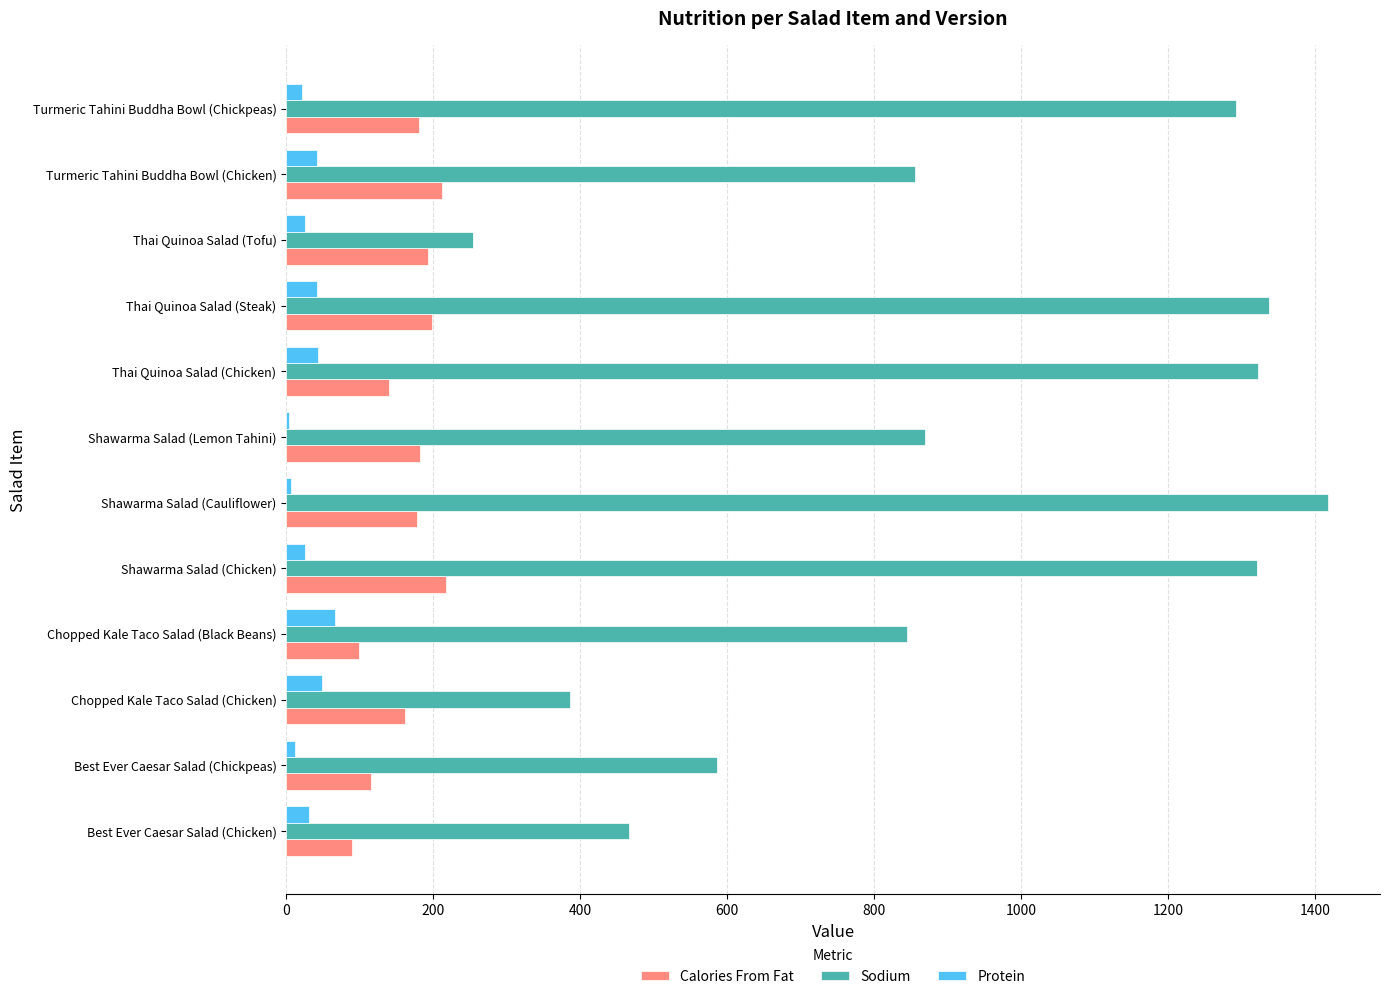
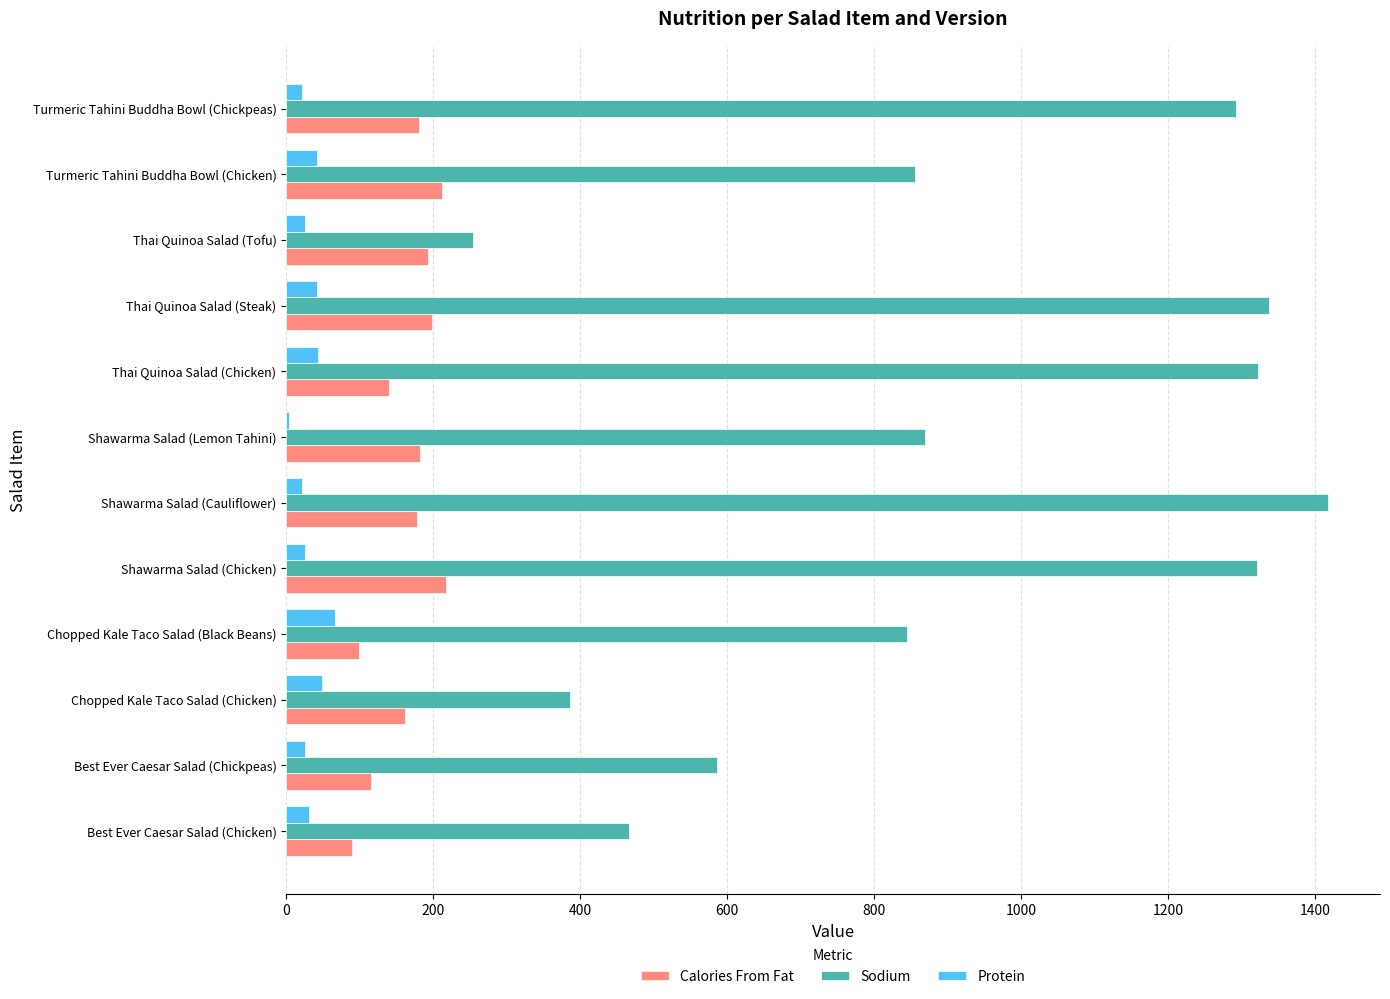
Protein, Shawarma Salad (Cauliflower): 10 -> 20
Protein, Best Ever Caesar Salad (Chickpeas): 10 -> 30
